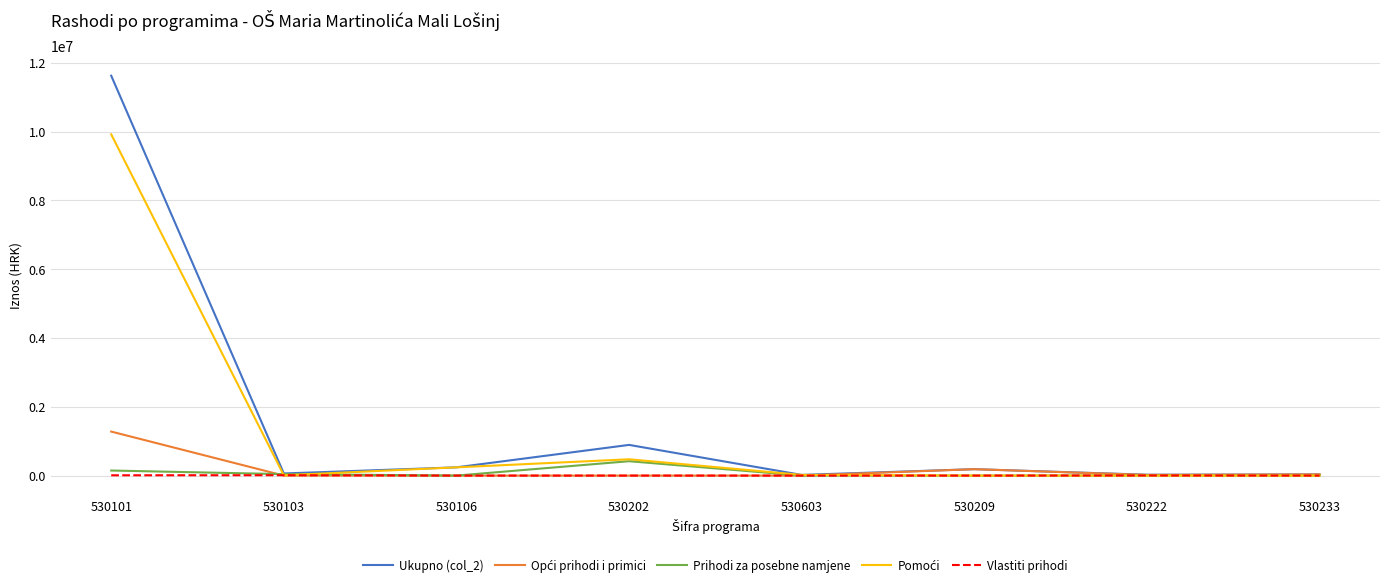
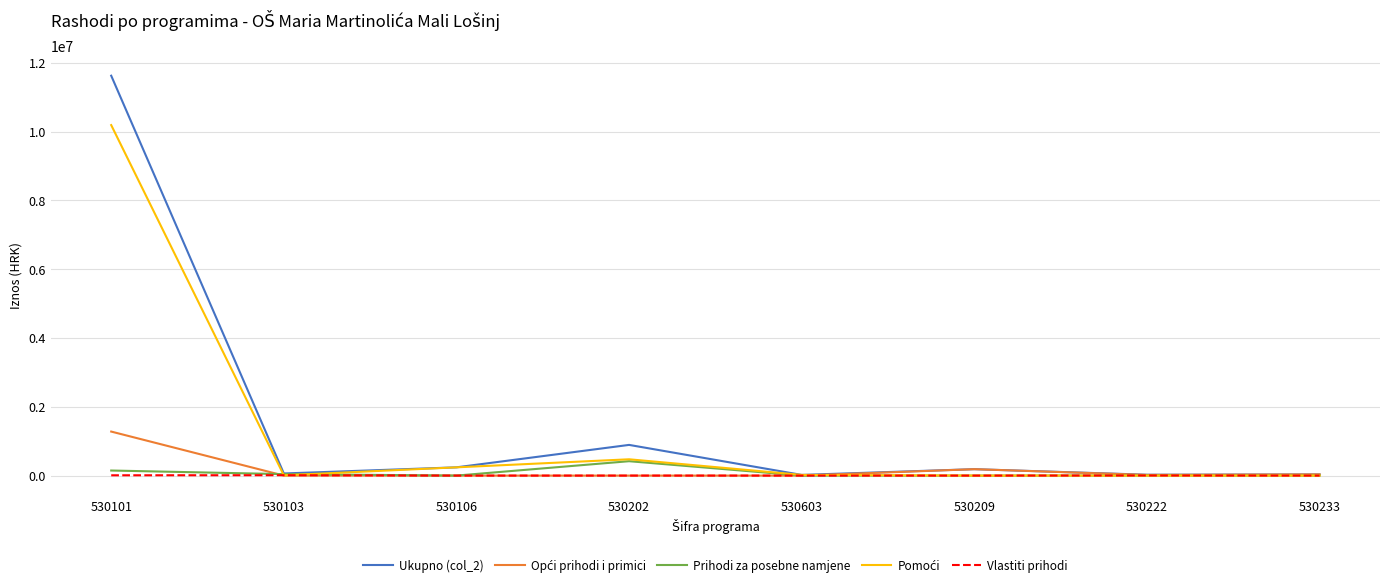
Pomoći, 530101: 9900000 -> 10200000
